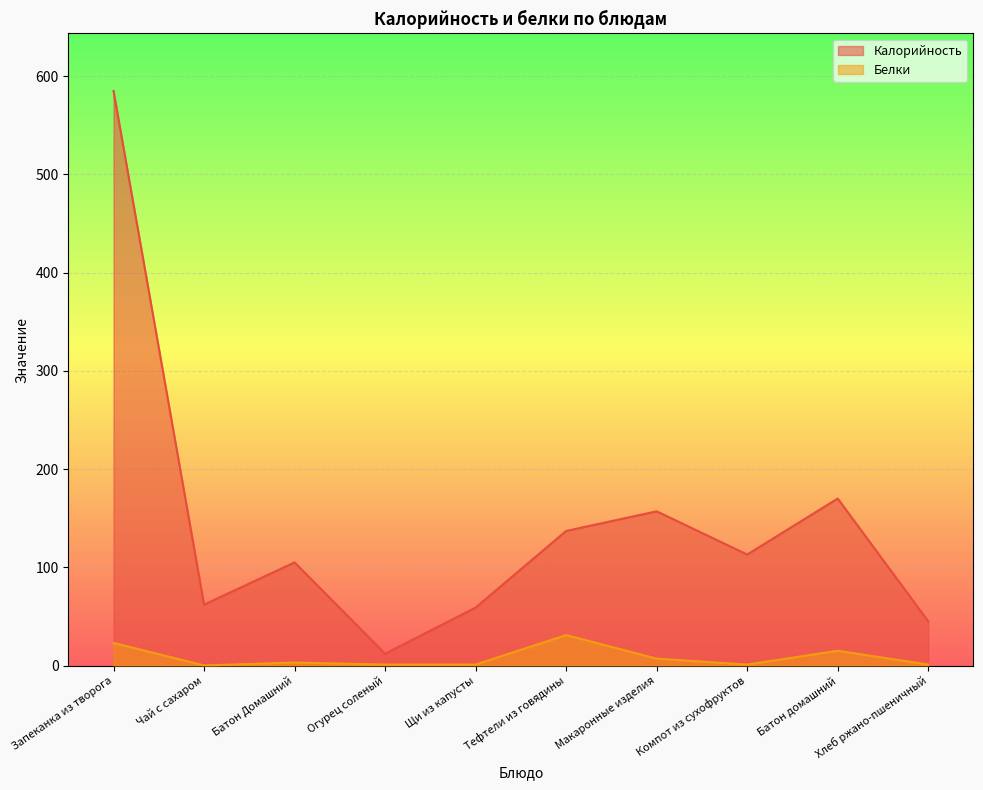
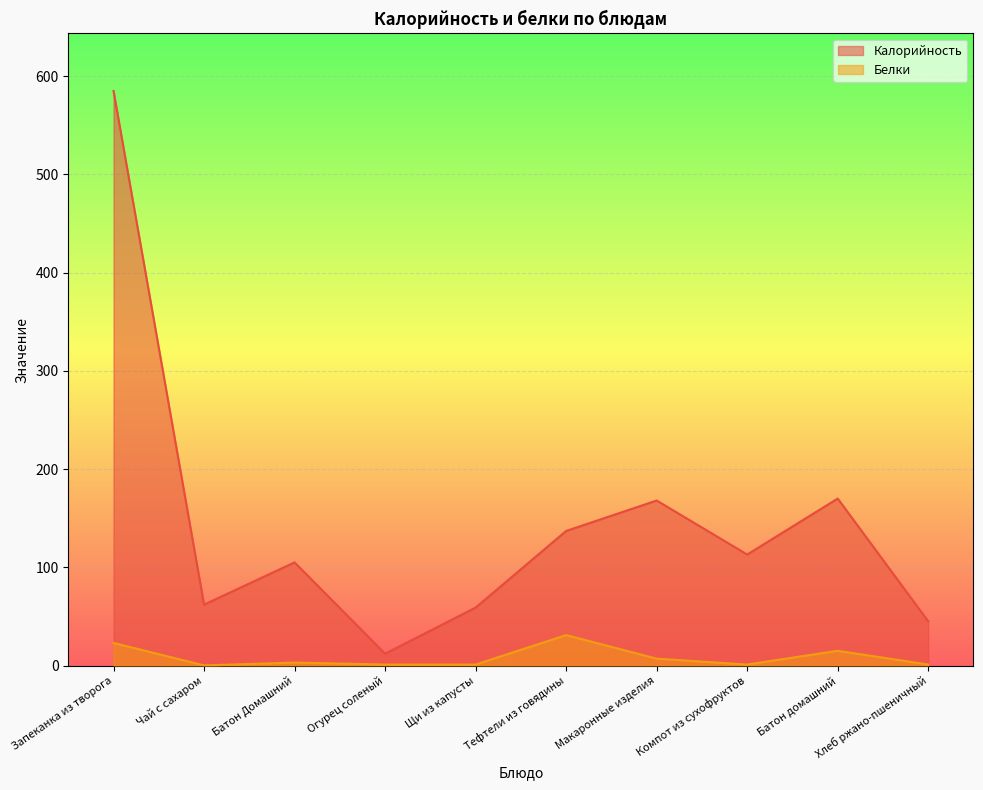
Калорийность, Макаронные изделия: 160 -> 170
